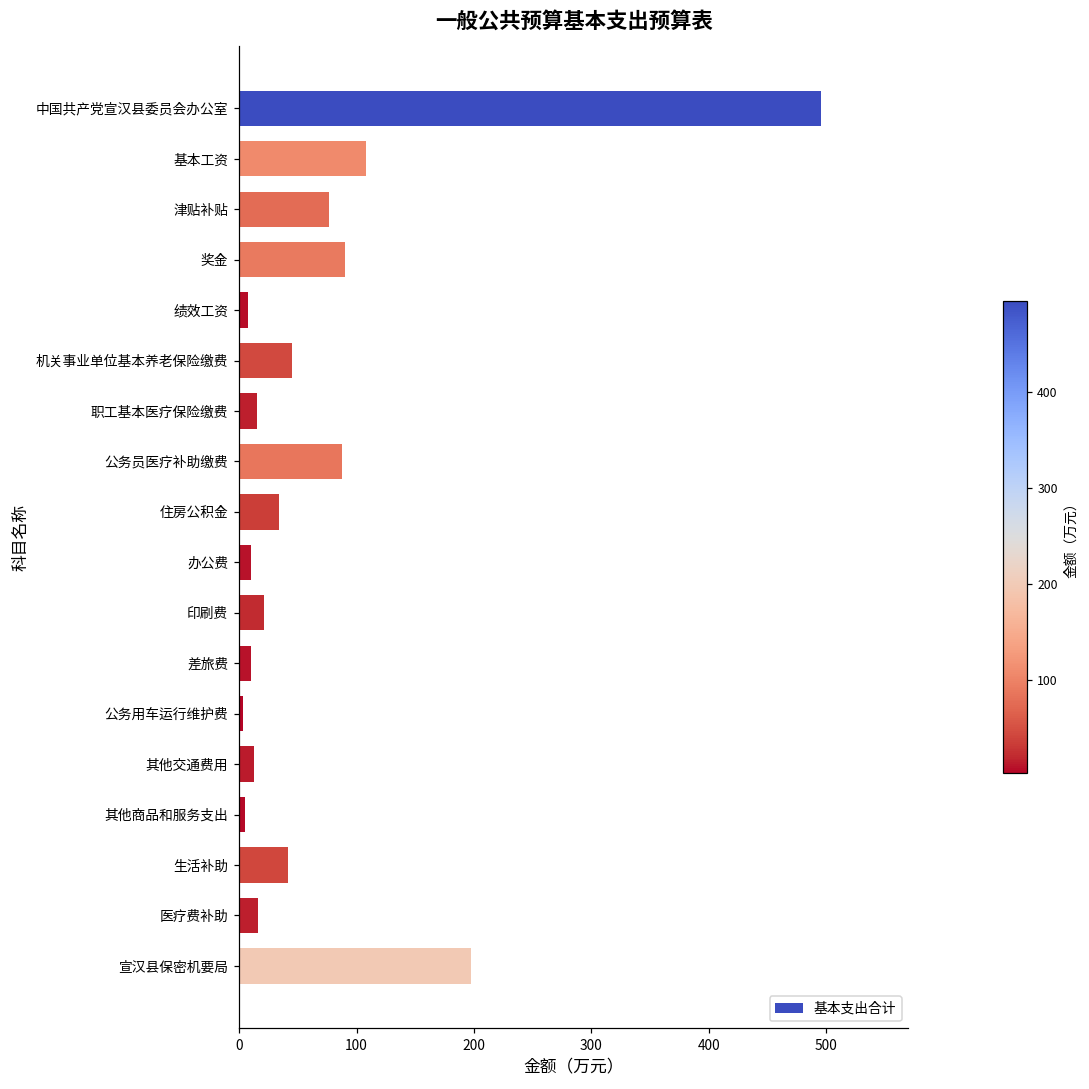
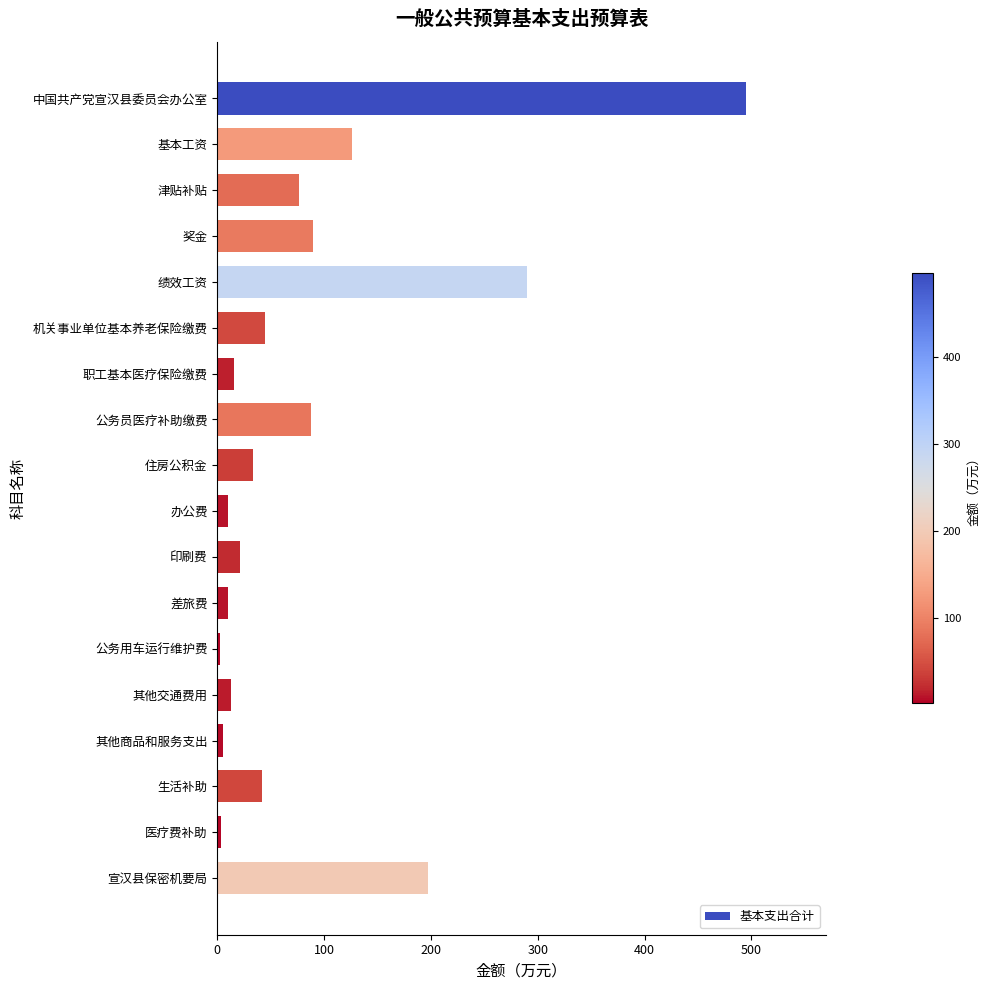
基本工资: 108 -> 126
绩效工资: 8 -> 290
医疗费补助: 16 -> 3
